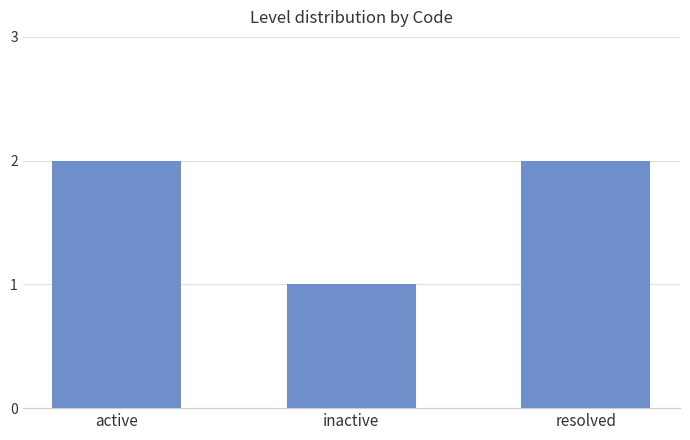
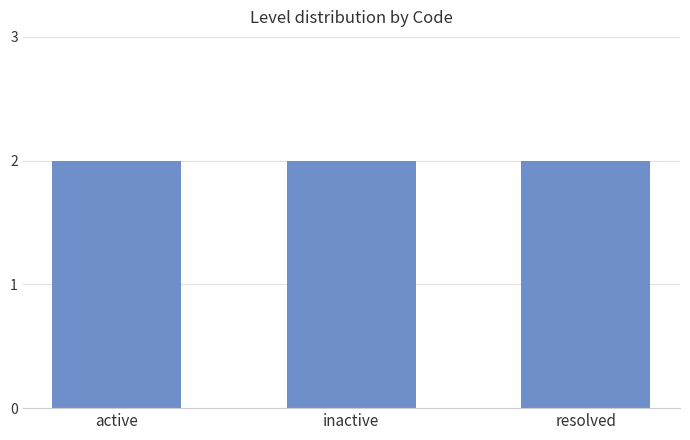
inactive: 1 -> 2
